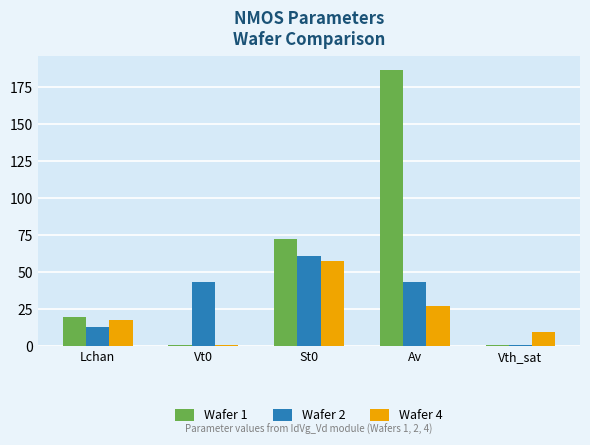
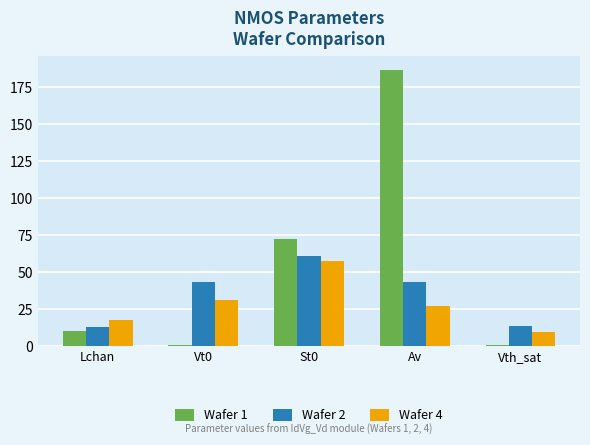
Wafer 1, Lchan: 19 -> 10
Wafer 4, Vt0: 0 -> 31
Wafer 2, Vth_sat: 0 -> 13
